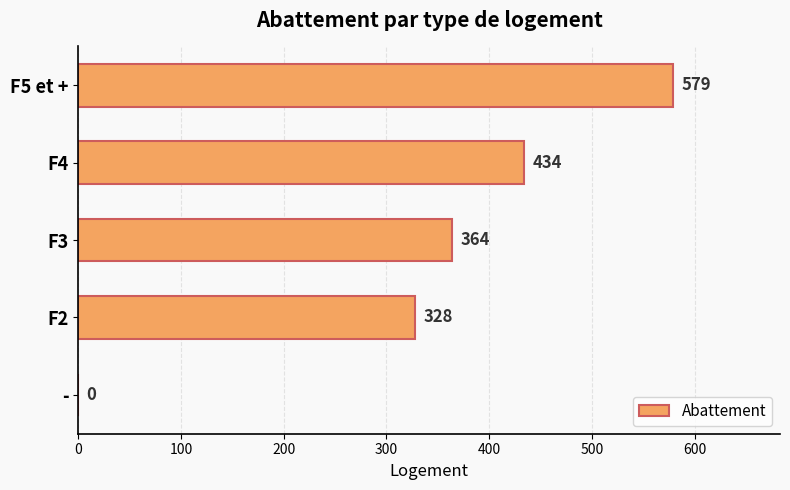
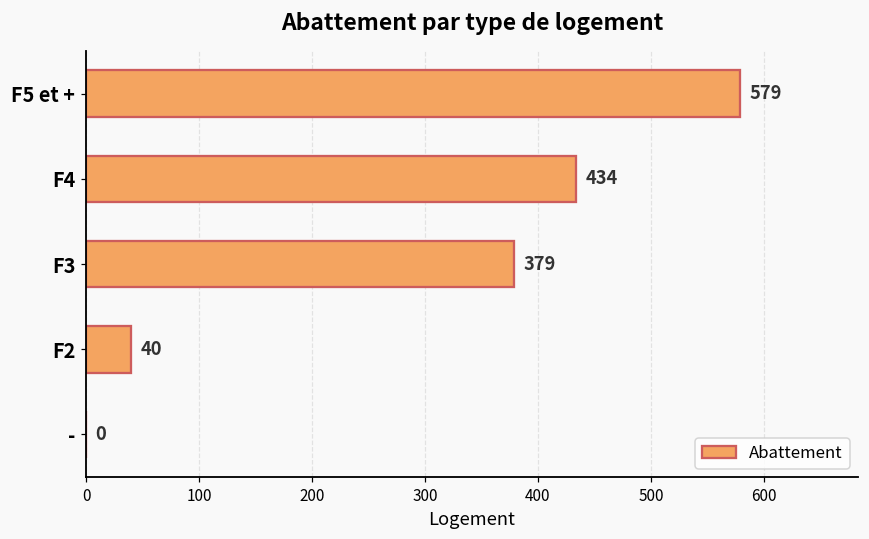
F3: 364 -> 379
F2: 328 -> 40
